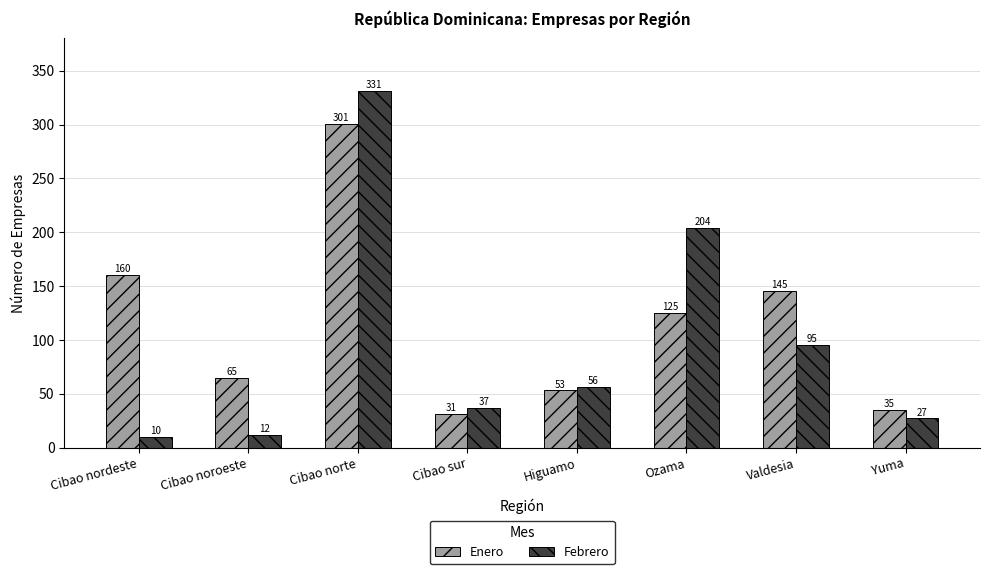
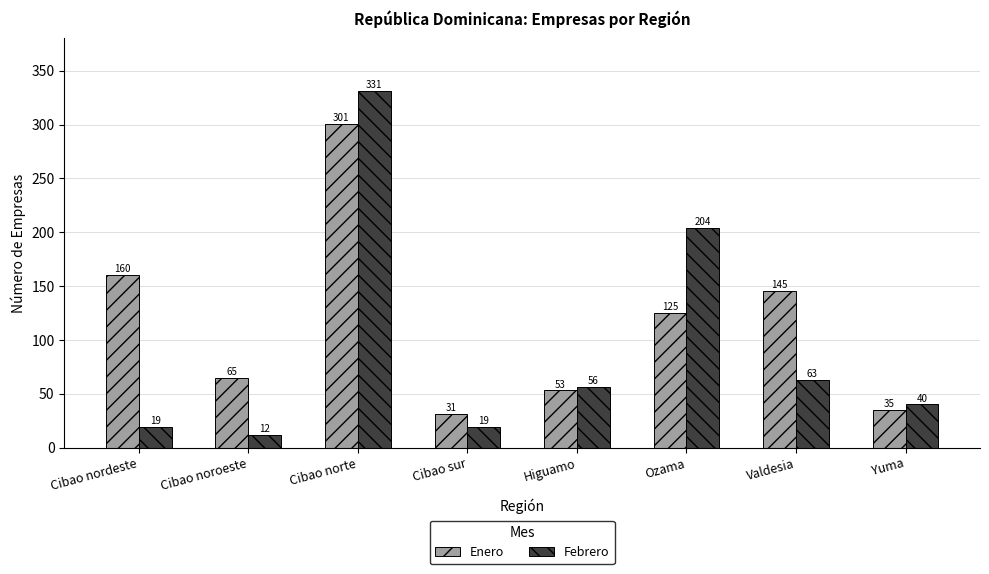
Febrero, Cibao nordeste: 10 -> 19
Febrero, Cibao sur: 37 -> 19
Febrero, Valdesia: 95 -> 63
Febrero, Yuma: 27 -> 40
